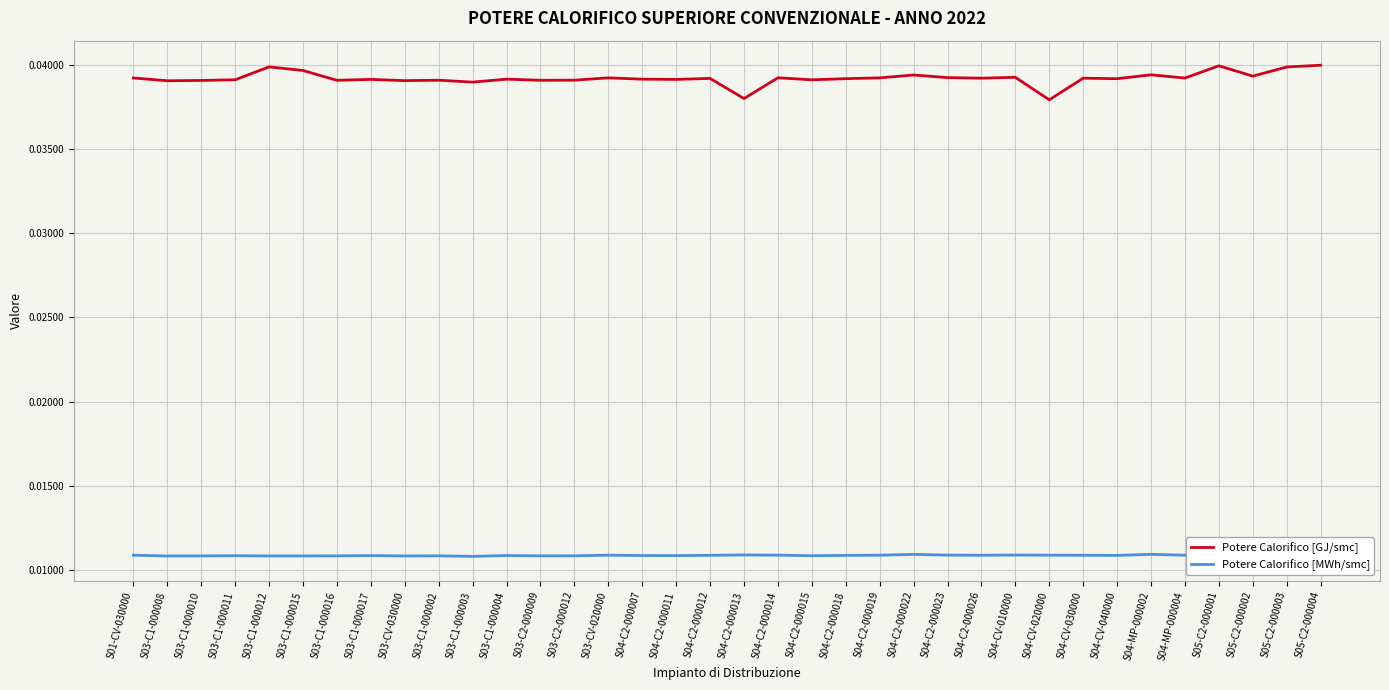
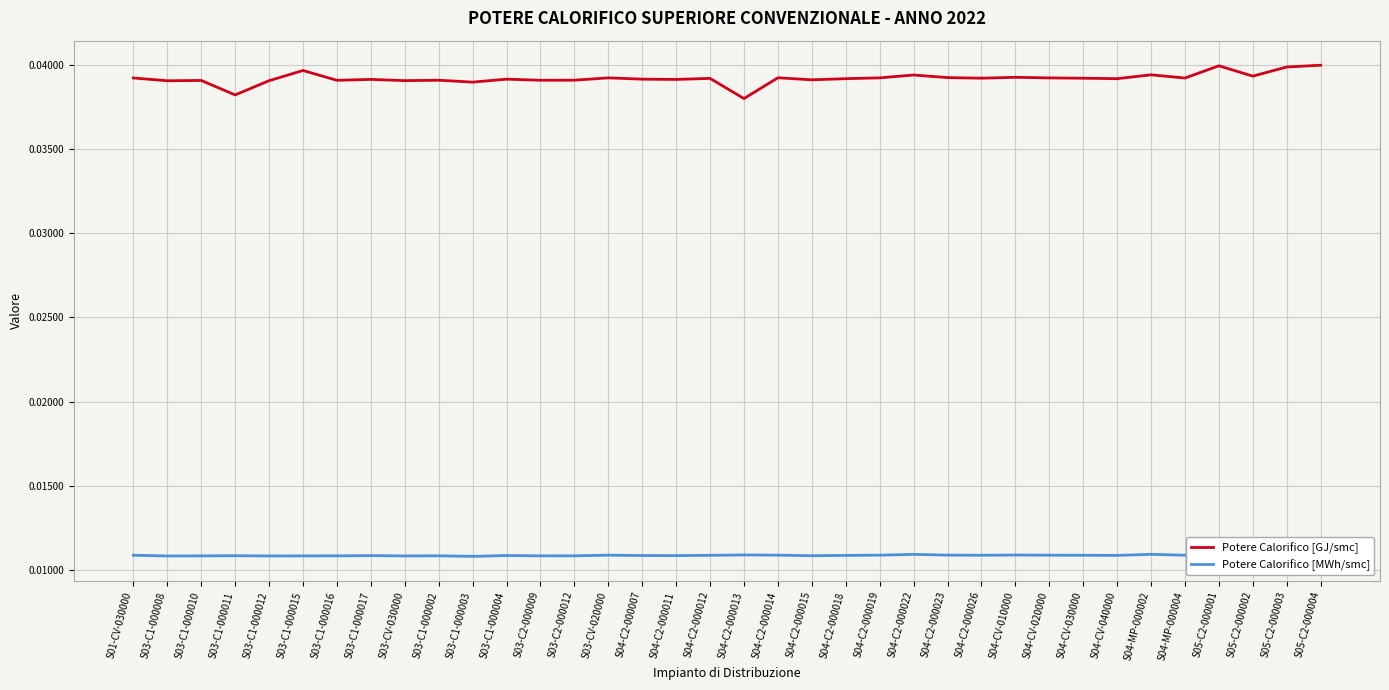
Potere Calorifico [GJ/smc], S03-C1-000011: 0.0391 -> 0.0382
Potere Calorifico [GJ/smc], S03-C1-000012: 0.0399 -> 0.0390
Potere Calorifico [GJ/smc], S04-CV-020000: 0.0379 -> 0.0392
